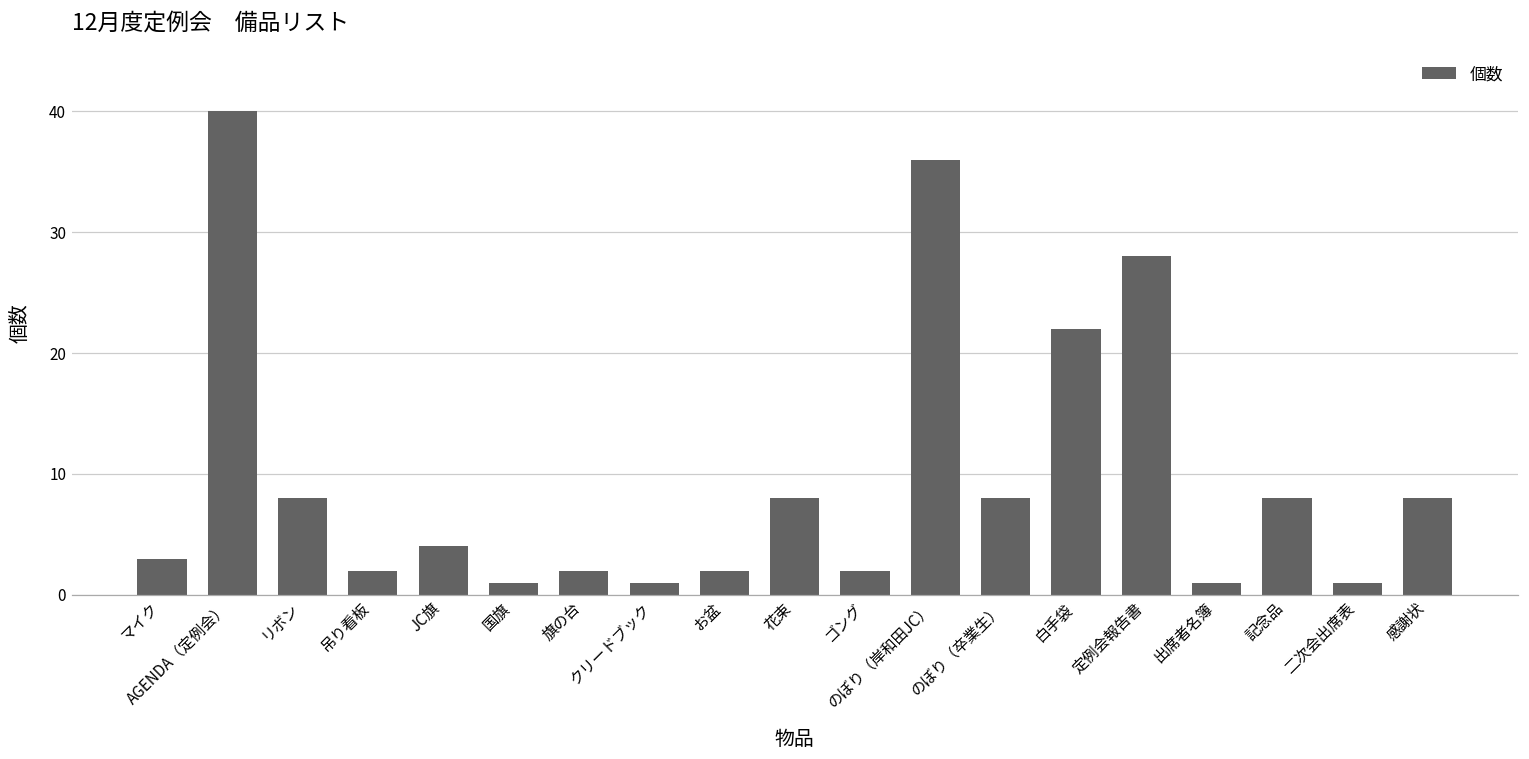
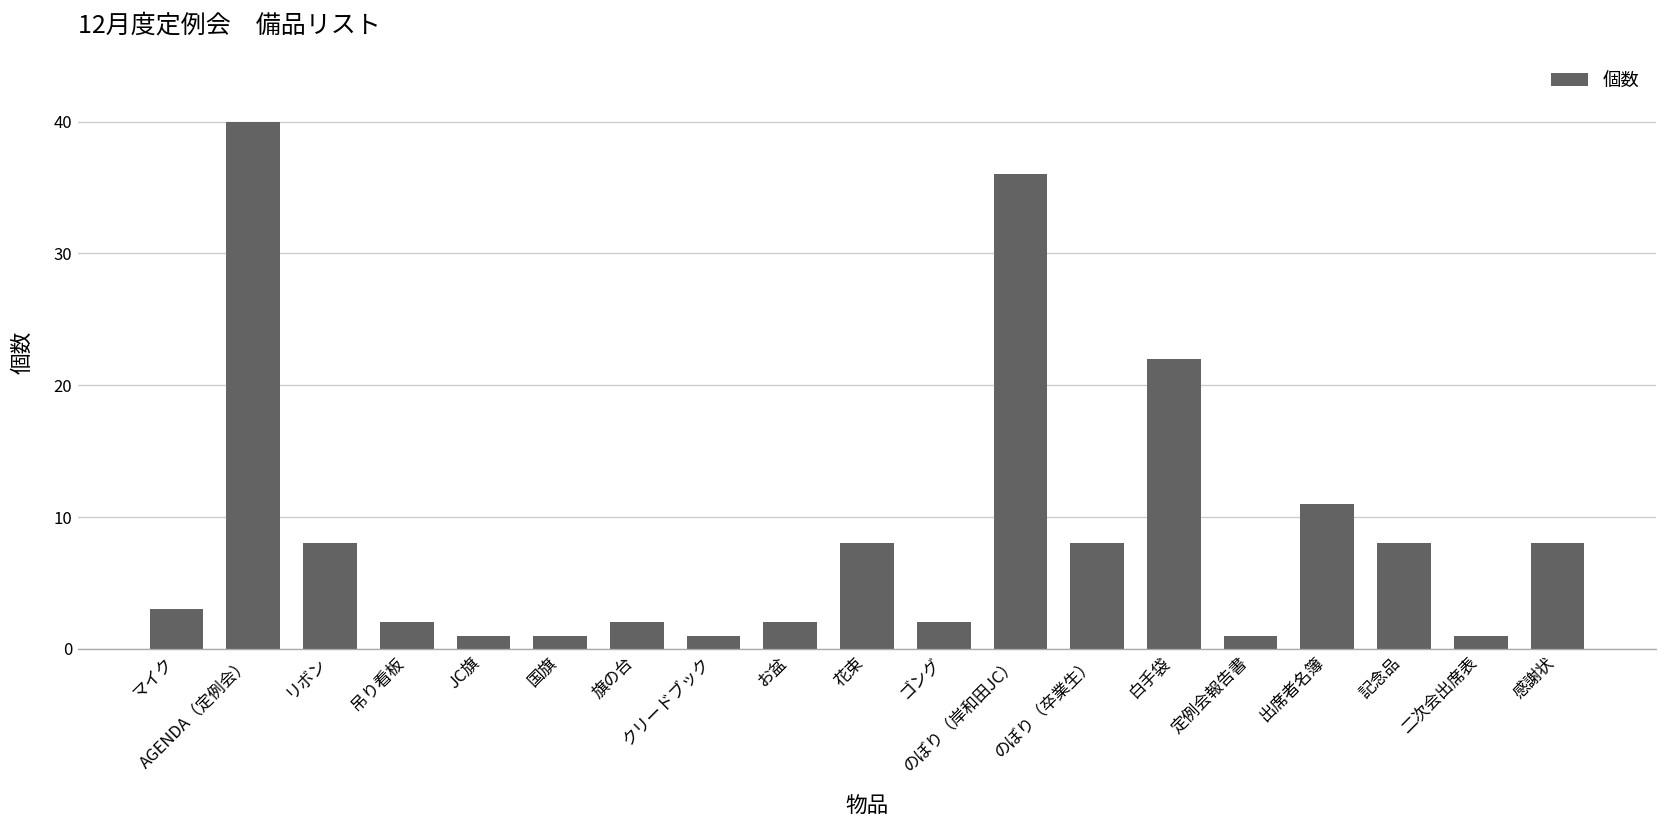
JC旗: 4 -> 1
定例会報告書: 28 -> 1
出席者名簿: 1 -> 11
